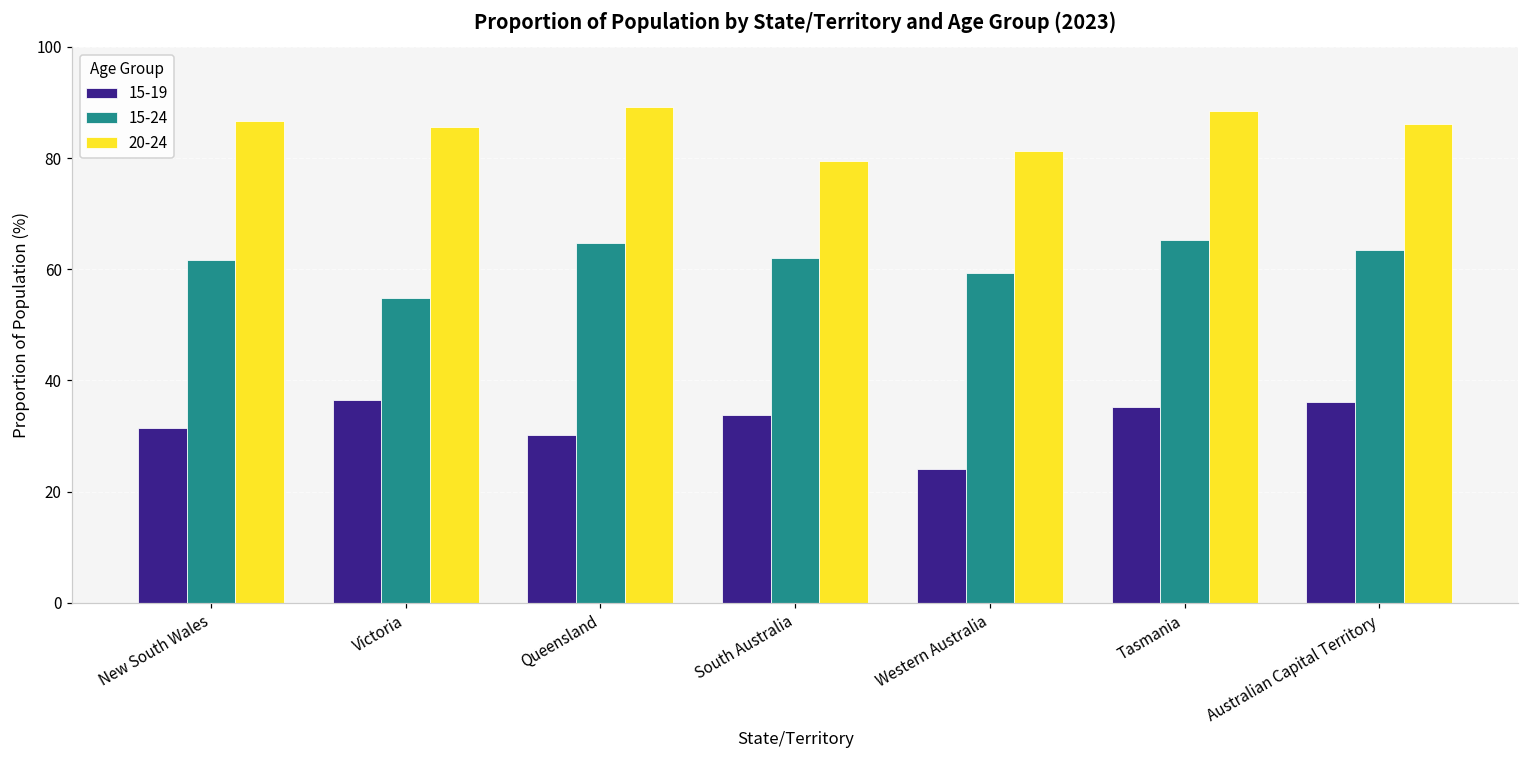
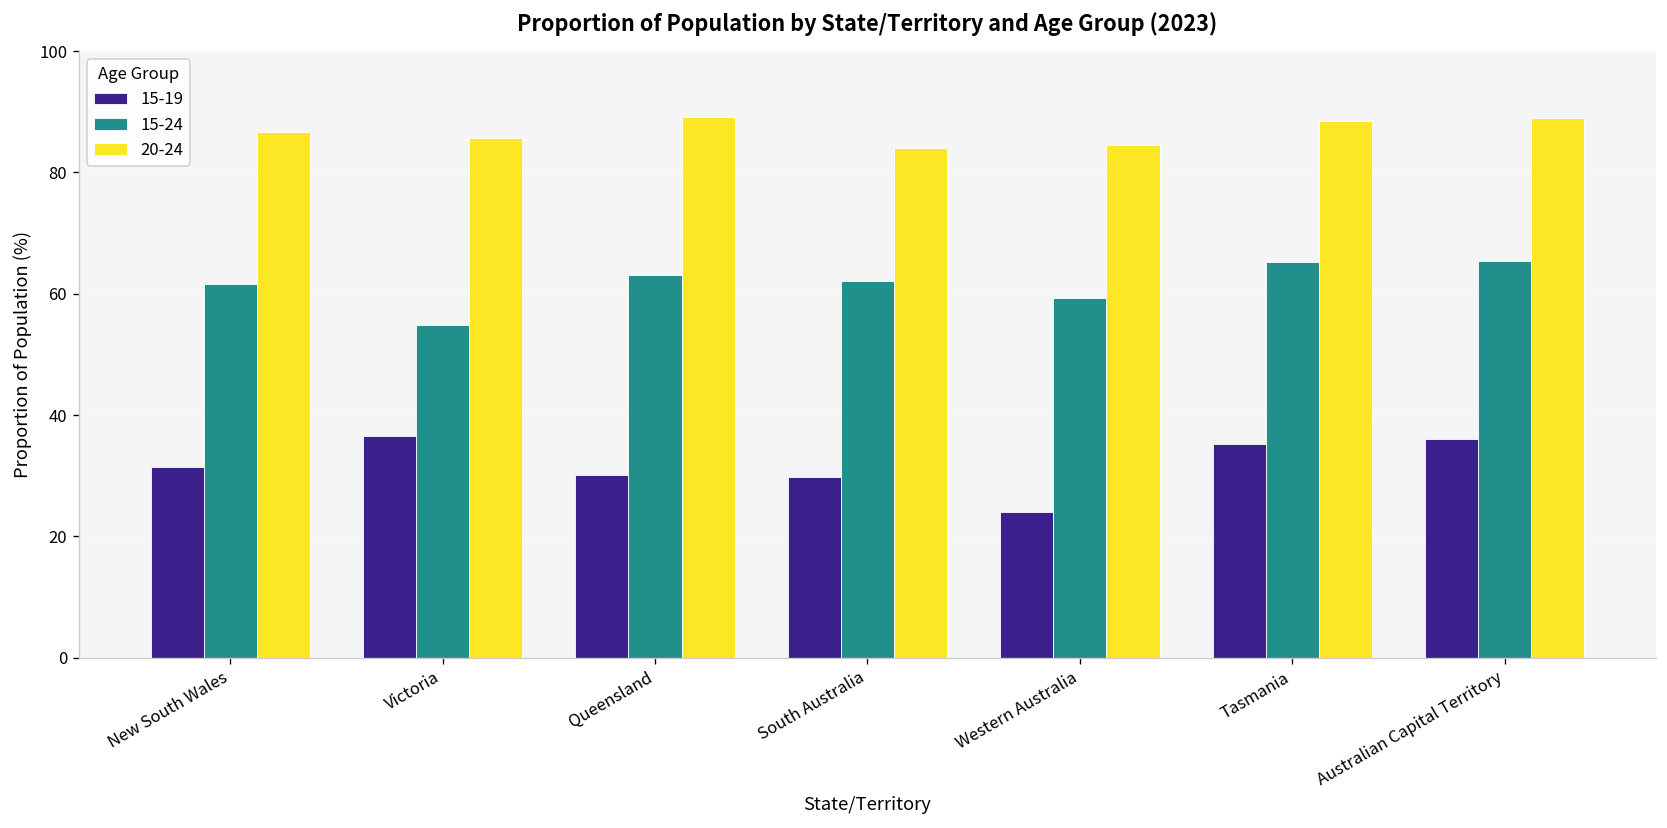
15-24, Queensland: 65 -> 63
15-19, South Australia: 34 -> 30
20-24, South Australia: 79 -> 84
20-24, Western Australia: 81 -> 85
15-24, Australian Capital Territory: 63 -> 65
20-24, Australian Capital Territory: 86 -> 89
